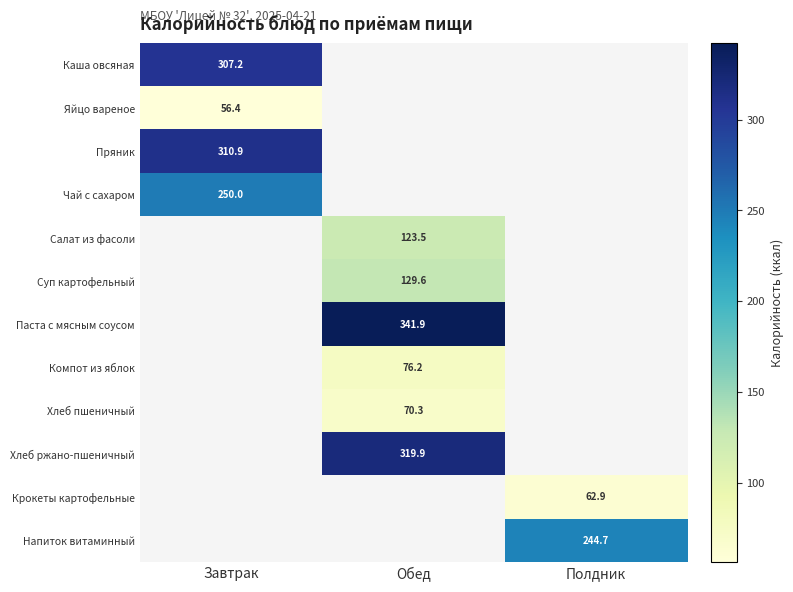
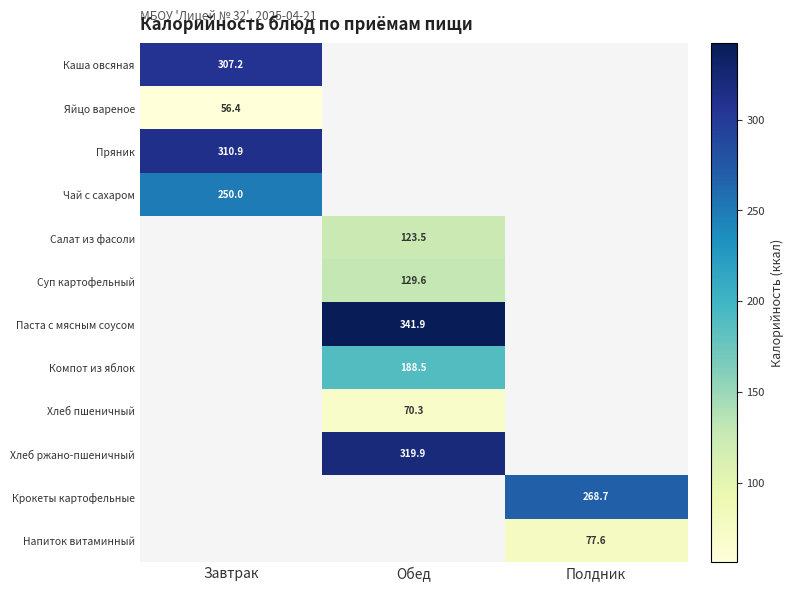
Компот из яблок, Обед: 76.2 -> 188.5
Крокеты картофельные, Полдник: 62.9 -> 268.7
Напиток витаминный, Полдник: 244.7 -> 77.6
